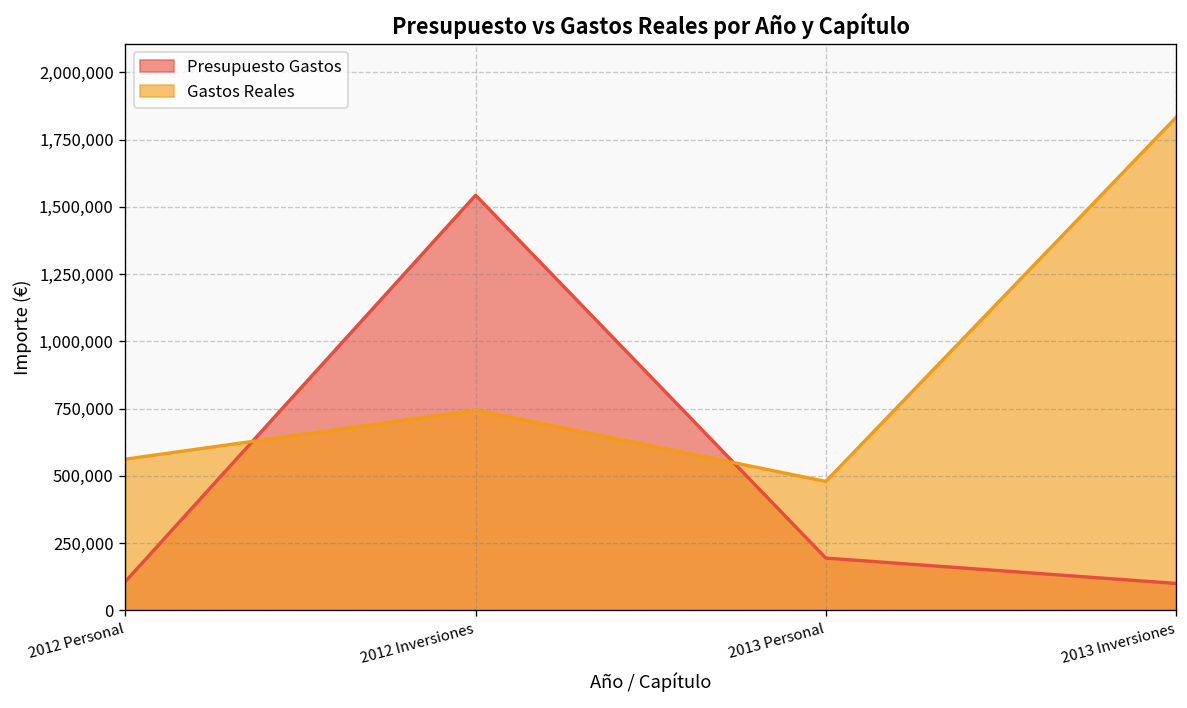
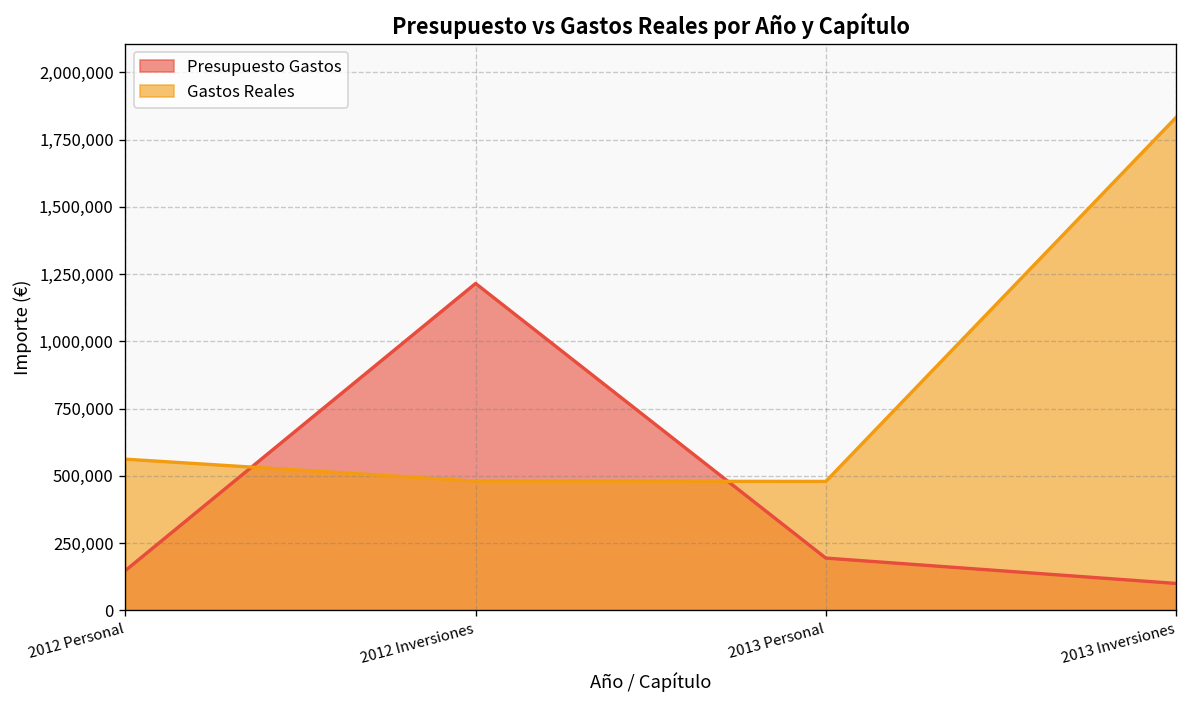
Presupuesto Gastos, 2012 Personal: 110,000 -> 150,000
Presupuesto Gastos, 2012 Inversiones: 1,540,000 -> 1,220,000
Gastos Reales, 2012 Inversiones: 740,000 -> 480,000
